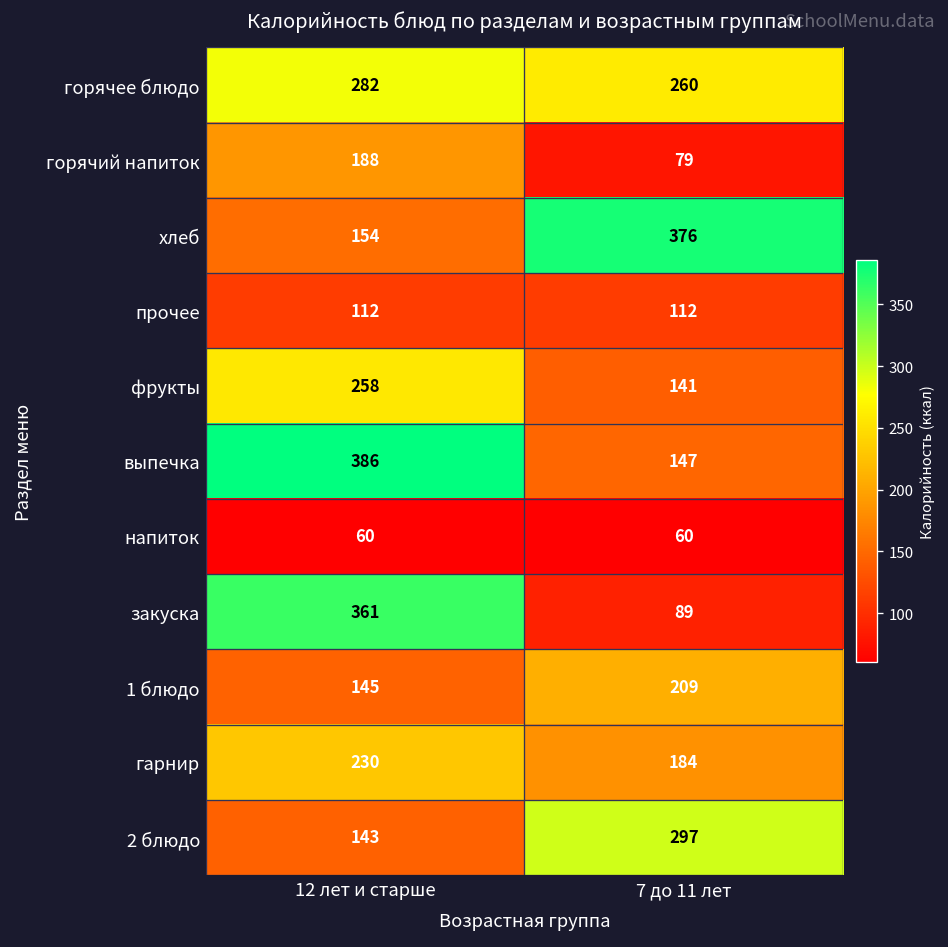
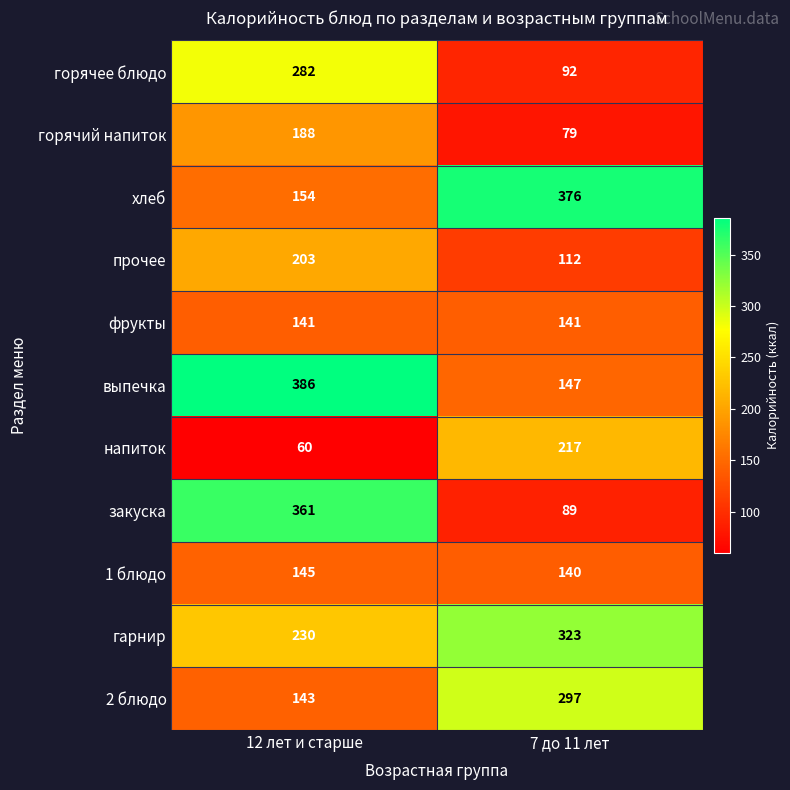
горячее блюдо, 7 до 11 лет: 260 -> 92
прочее, 12 лет и старше: 112 -> 203
фрукты, 12 лет и старше: 258 -> 141
напиток, 7 до 11 лет: 60 -> 217
1 блюдо, 7 до 11 лет: 209 -> 140
гарнир, 7 до 11 лет: 184 -> 323
